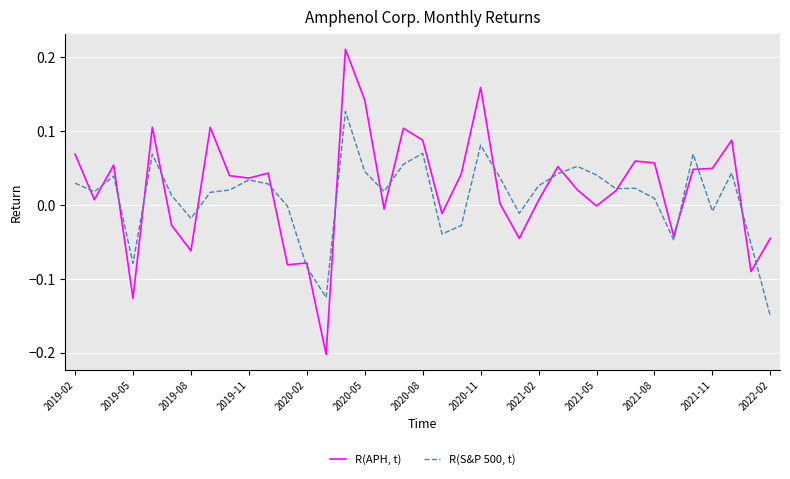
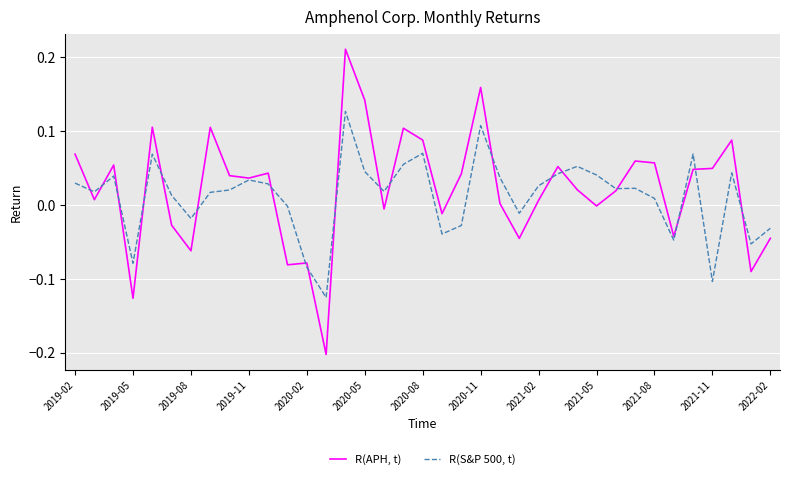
R(S&P 500, t), 2020-11: 0.08 -> 0.11
R(S&P 500, t), 2021-11: -0.01 -> -0.10
R(S&P 500, t), 2022-02: -0.15 -> -0.03
